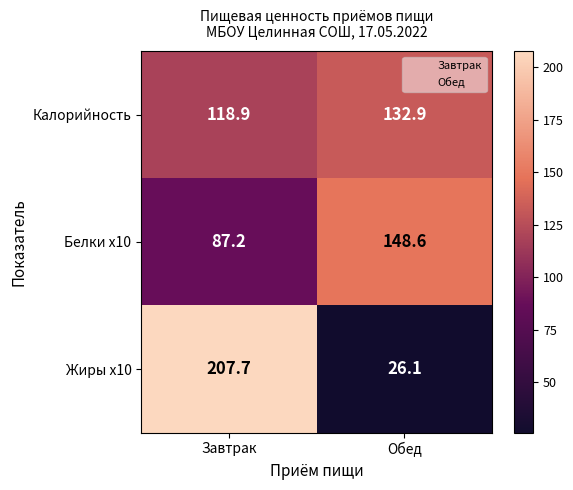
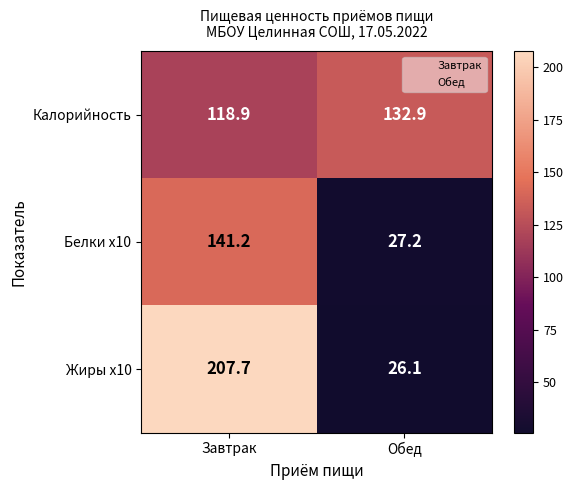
Белки x10, Завтрак: 87.2 -> 141.2
Белки x10, Обед: 148.6 -> 27.2
